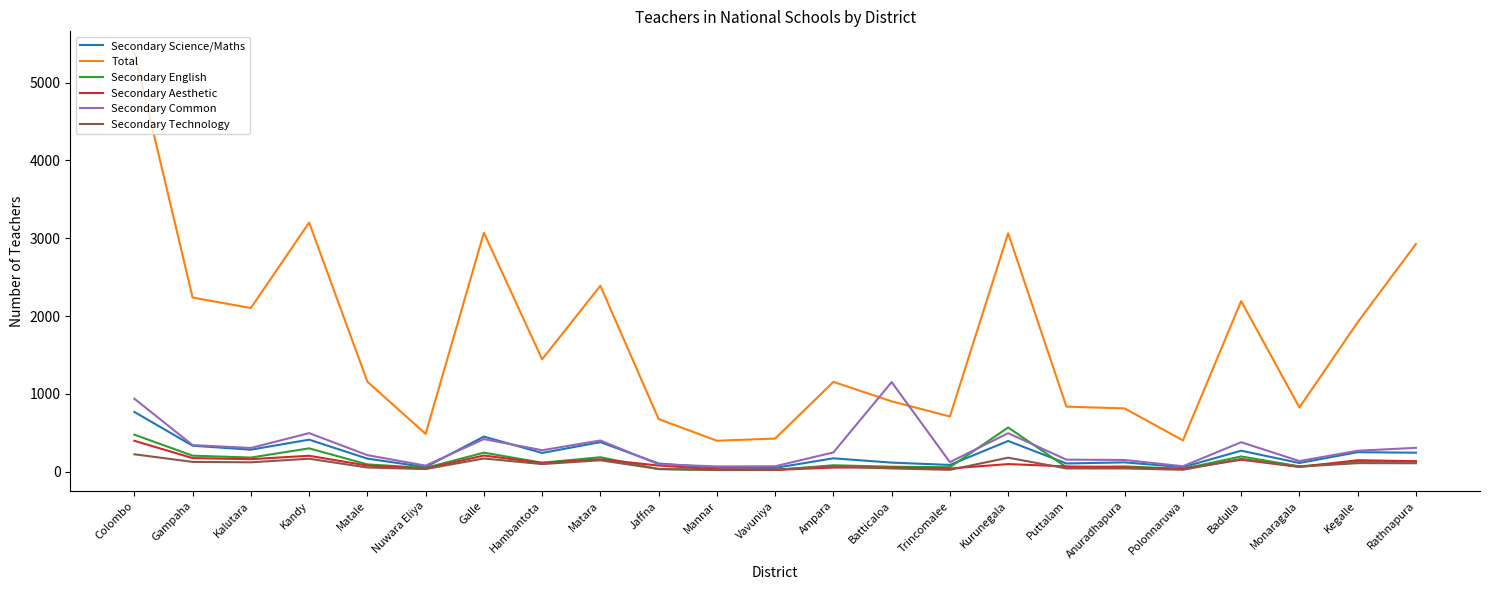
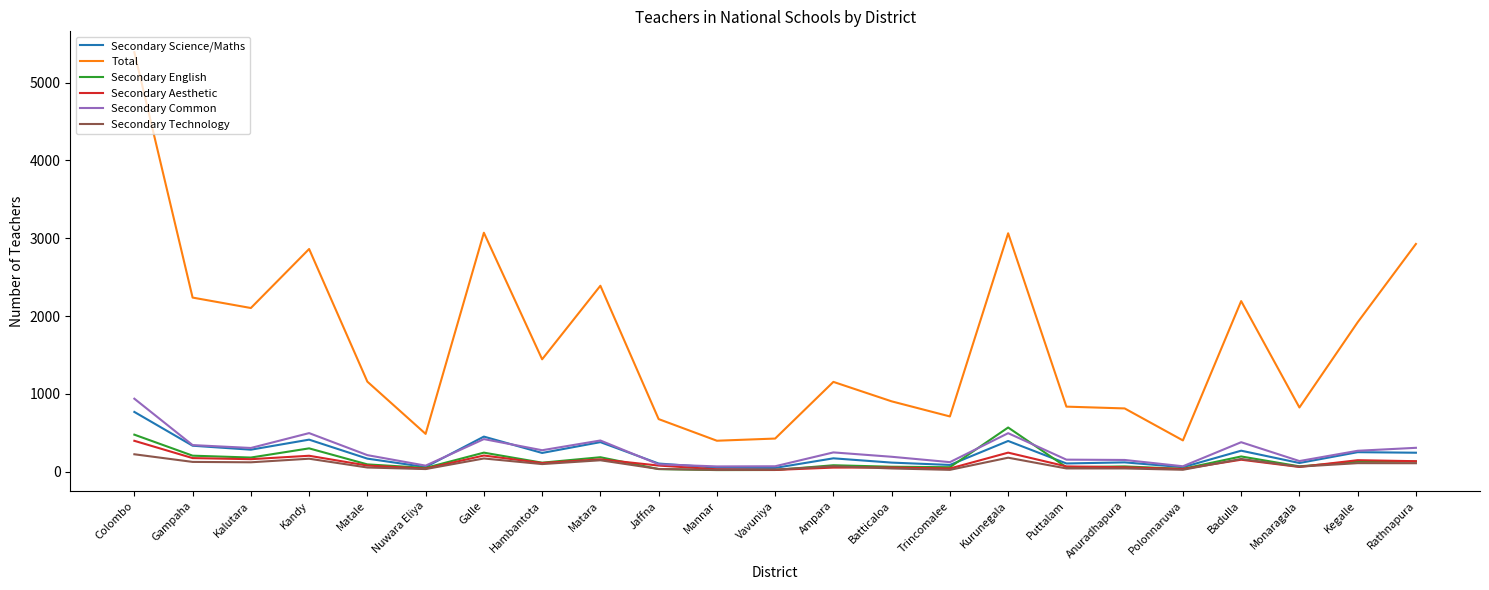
Total, Kandy: 3200 -> 2900
Secondary Common, Batticaloa: 1200 -> 200
Secondary Aesthetic, Kurunegala: 100 -> 200
